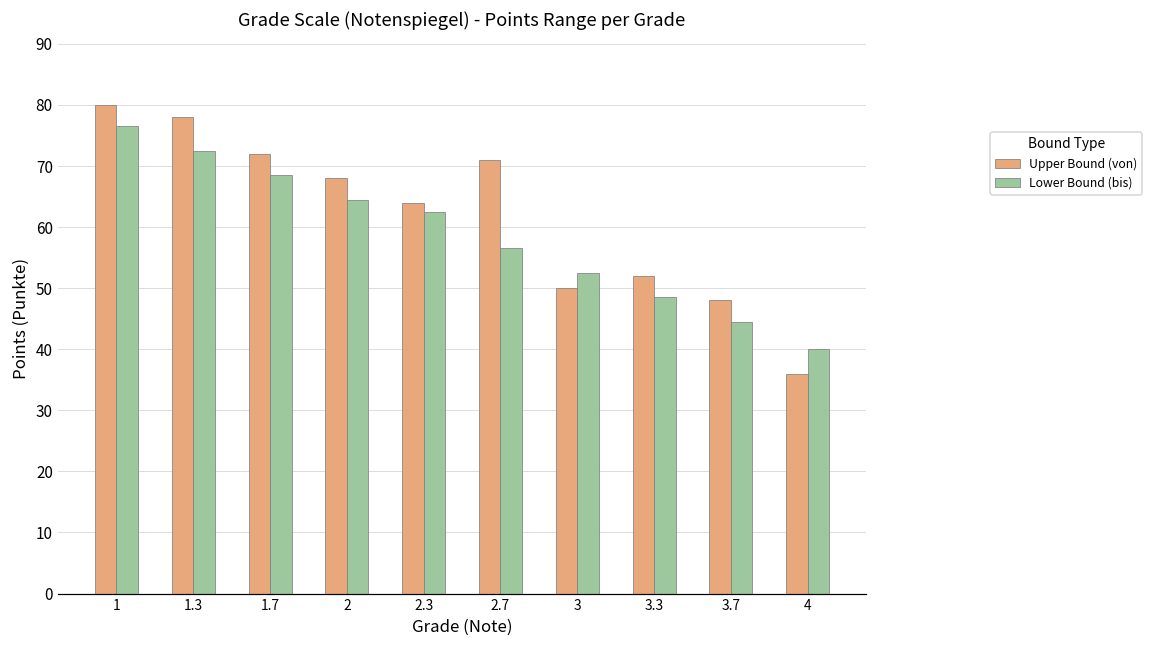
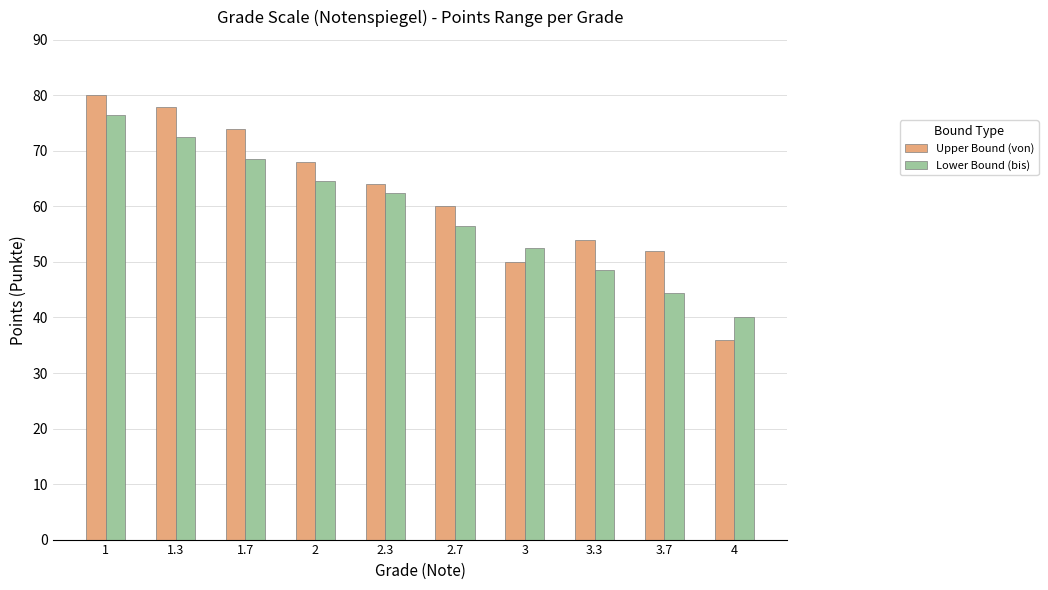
Upper Bound (von), 1.7: 72 -> 74
Upper Bound (von), 2.7: 71 -> 60
Upper Bound (von), 3.3: 52 -> 54
Upper Bound (von), 3.7: 48 -> 52
